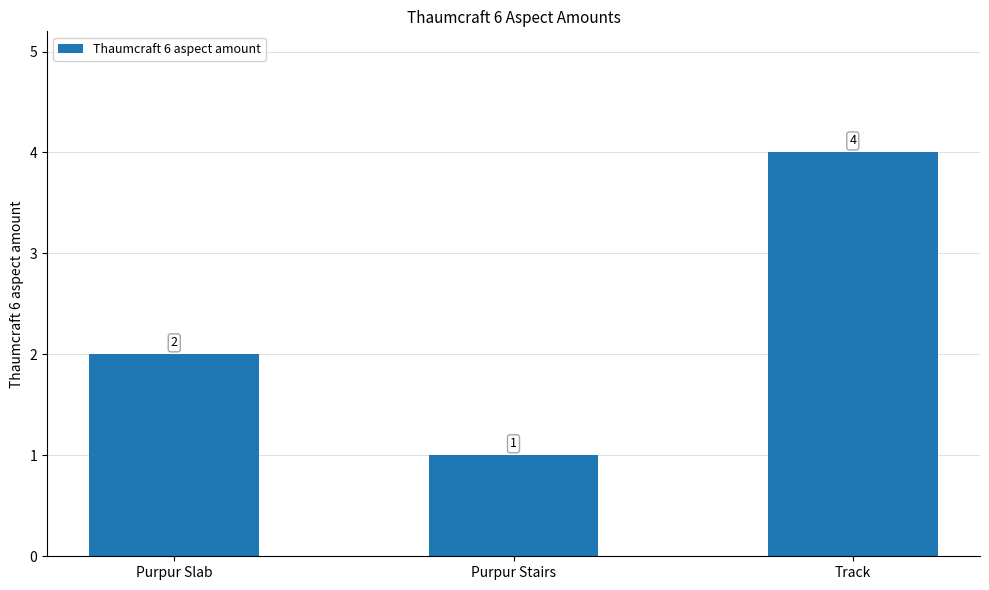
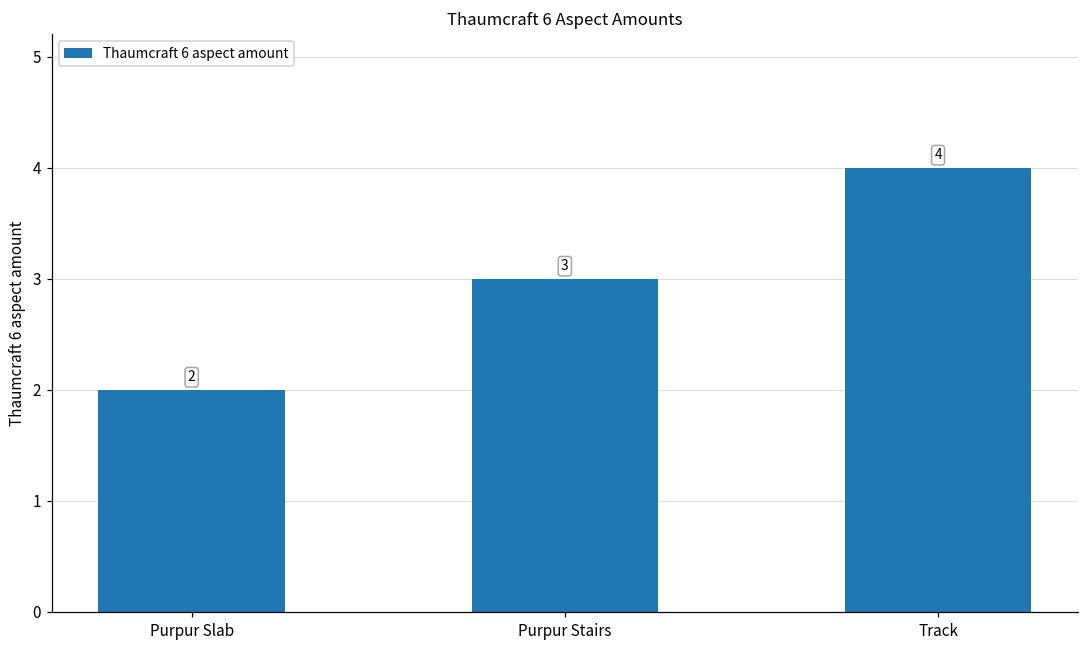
Purpur Stairs: 1 -> 3
